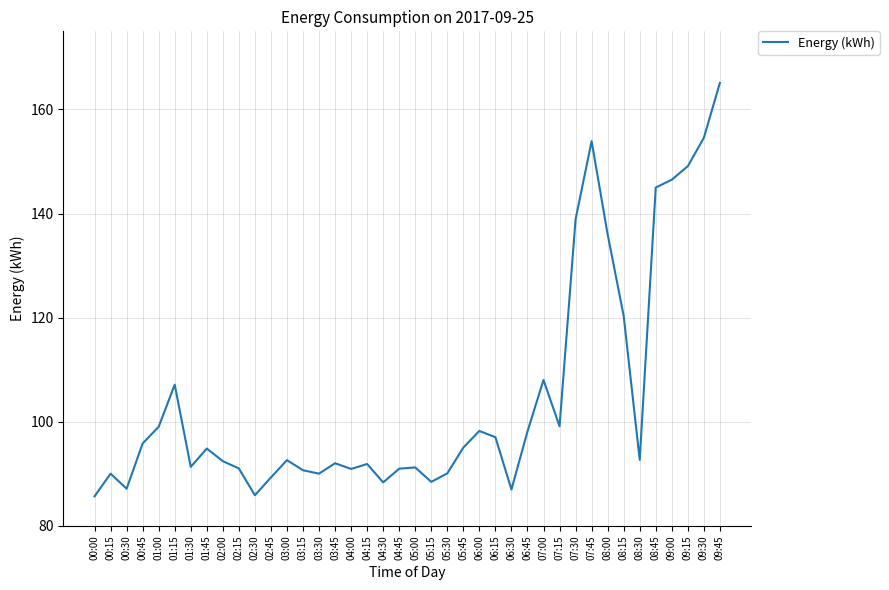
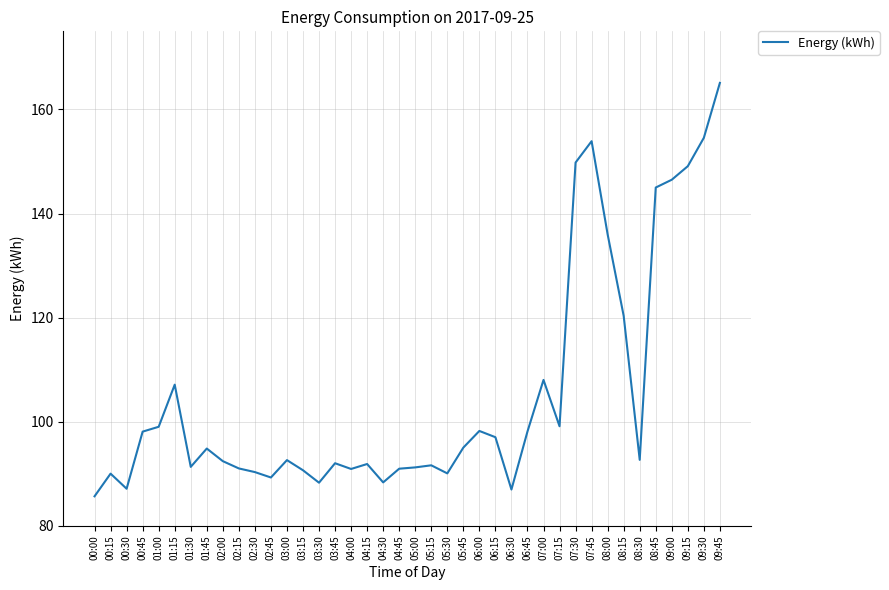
00:45: 96 -> 98
02:30: 86 -> 90
03:30: 90 -> 88
05:15: 88 -> 92
07:30: 139 -> 150
